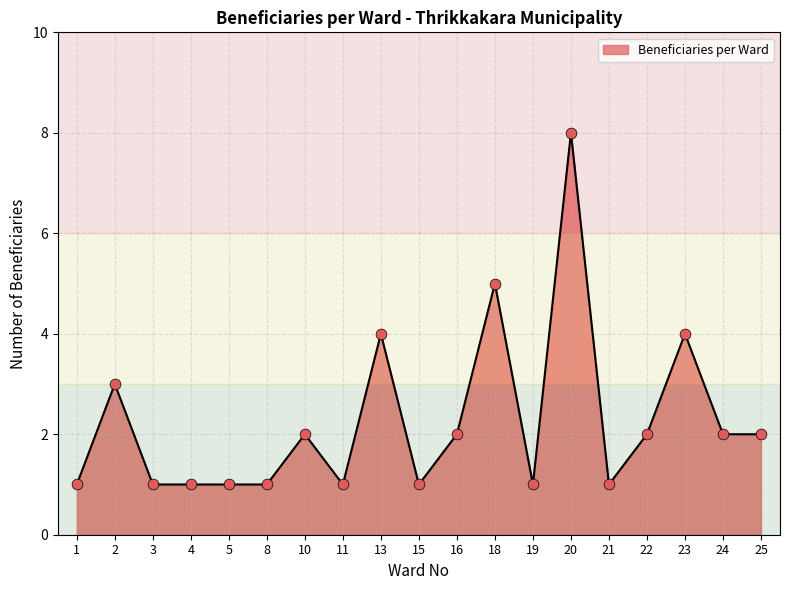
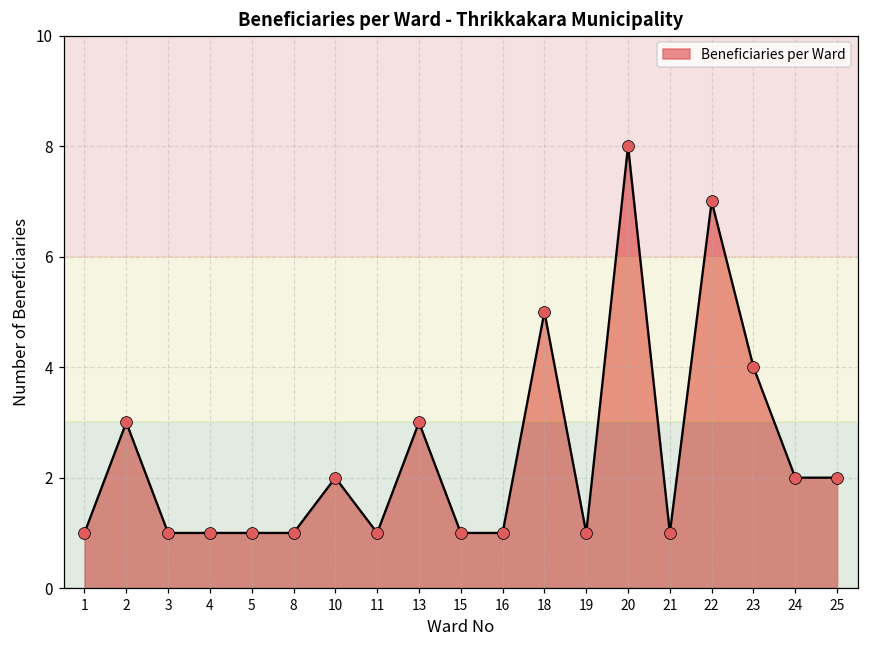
13: 4 -> 3
16: 2 -> 1
22: 2 -> 7
